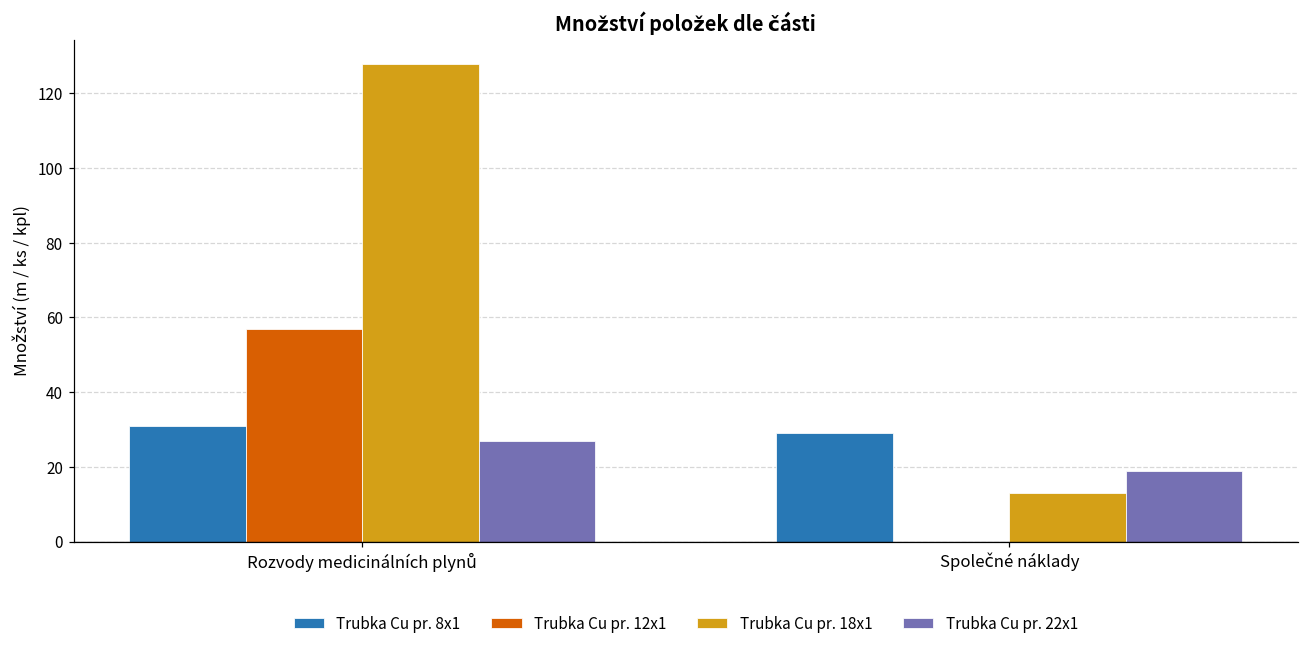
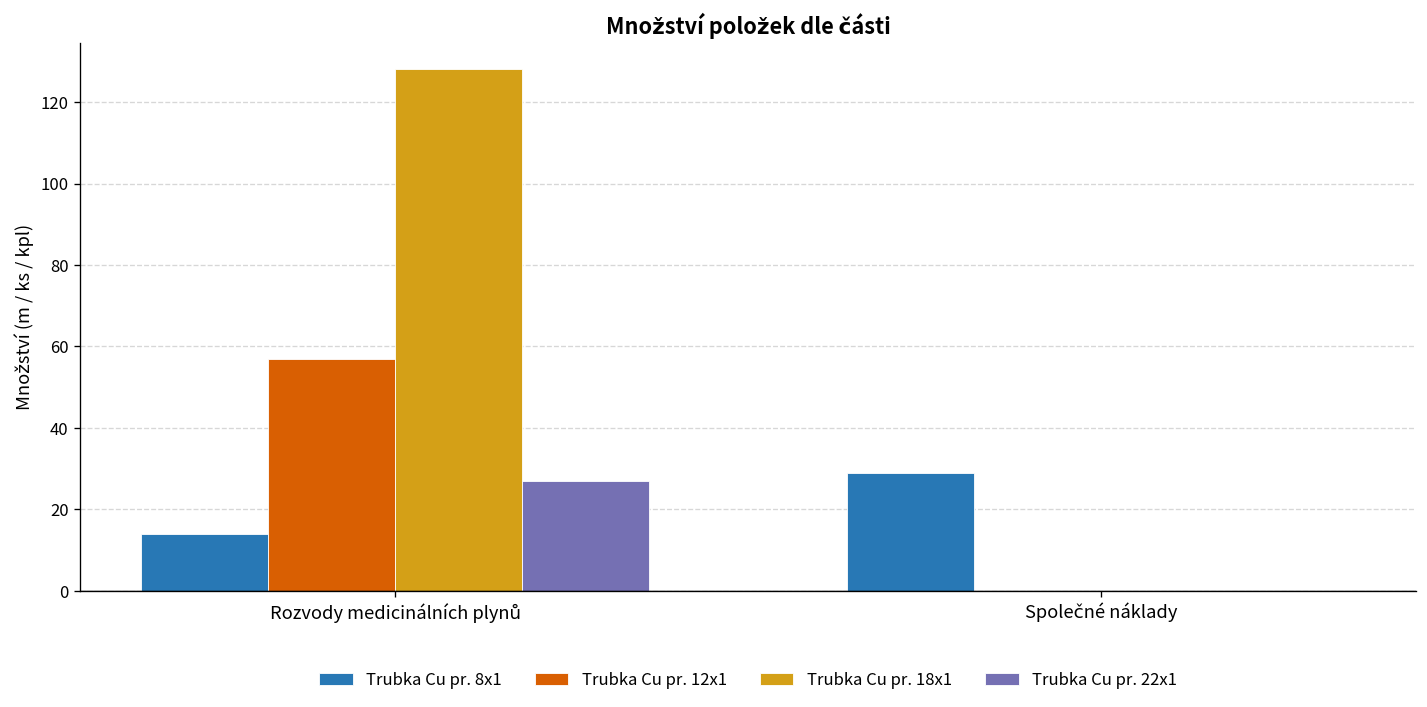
Trubka Cu pr. 8x1, Rozvody medicinálních plynů: 31 -> 14
Trubka Cu pr. 18x1, Společné náklady: 13 -> 0
Trubka Cu pr. 22x1, Společné náklady: 19 -> 0
